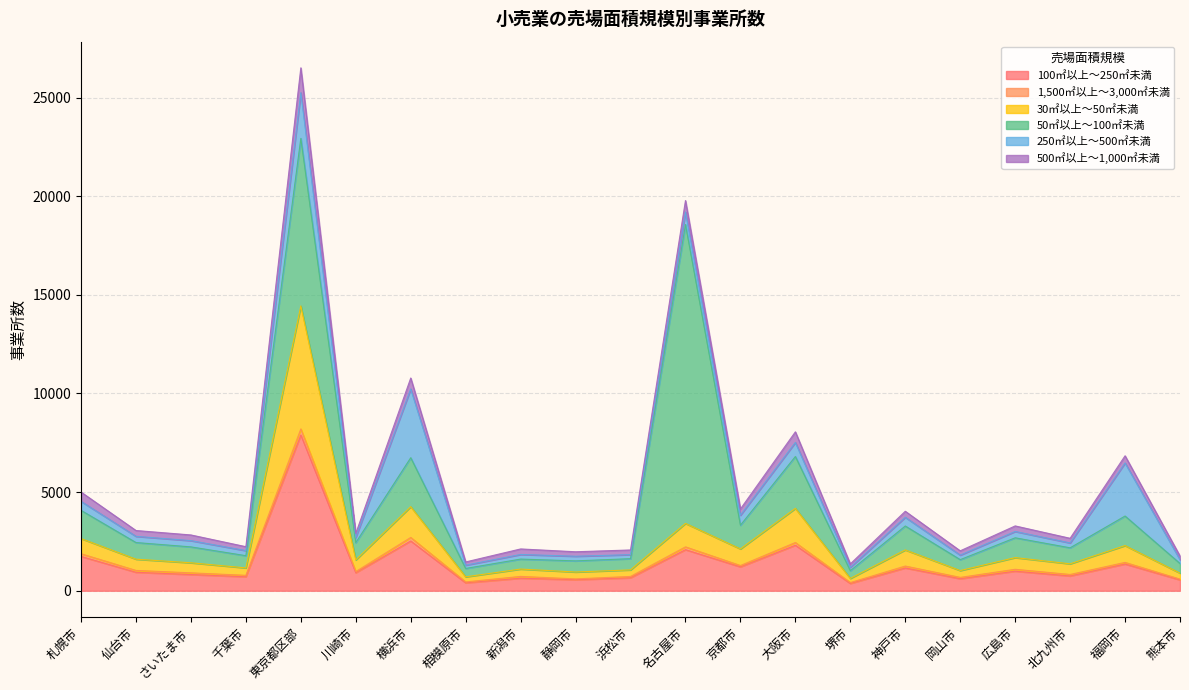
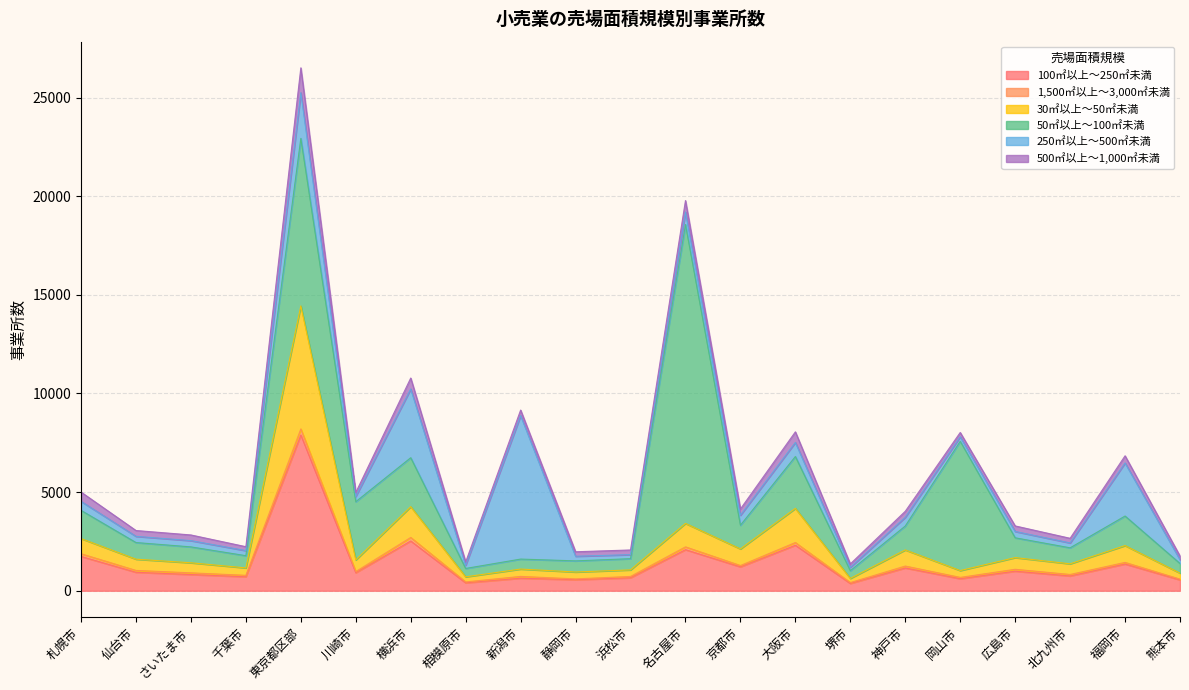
50㎡以上～100㎡未満, 川崎市: 900 -> 3000
250㎡以上～500㎡未満, 新潟市: 200 -> 7300
50㎡以上～100㎡未満, 岡山市: 600 -> 6600
